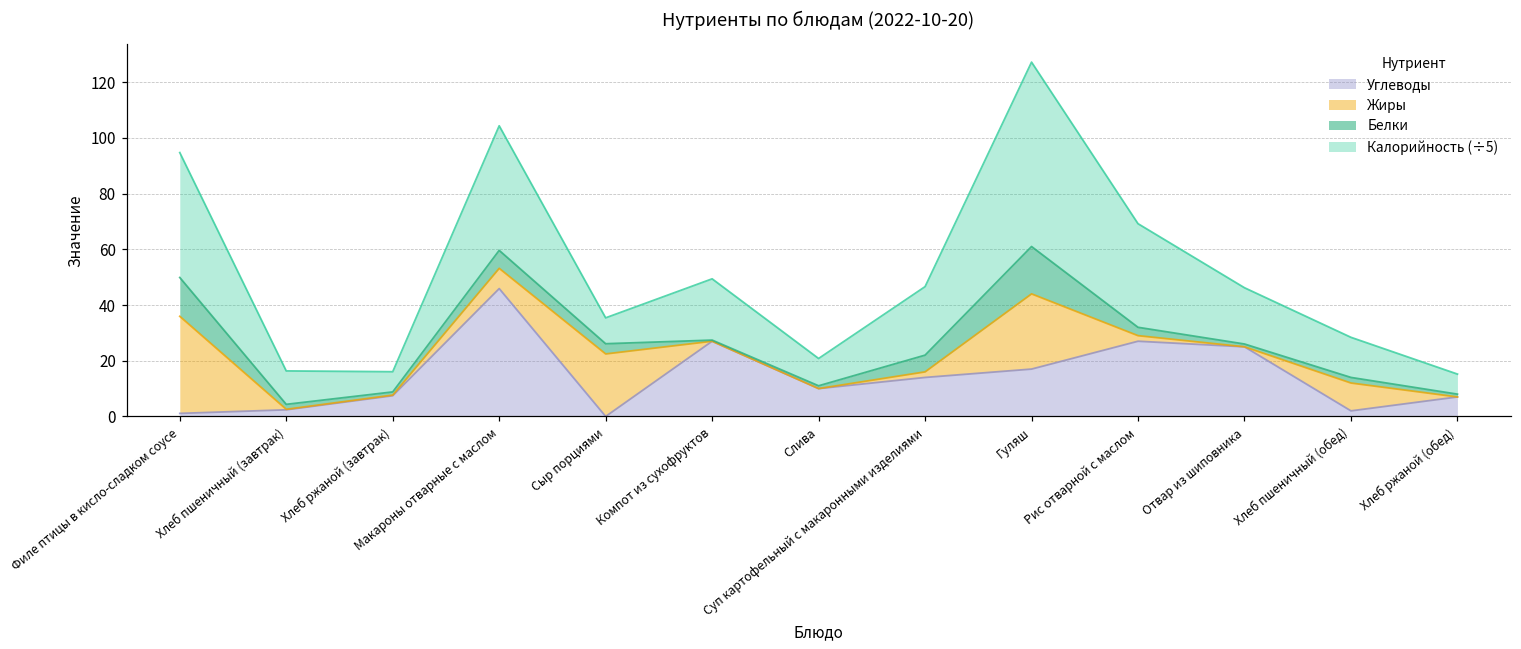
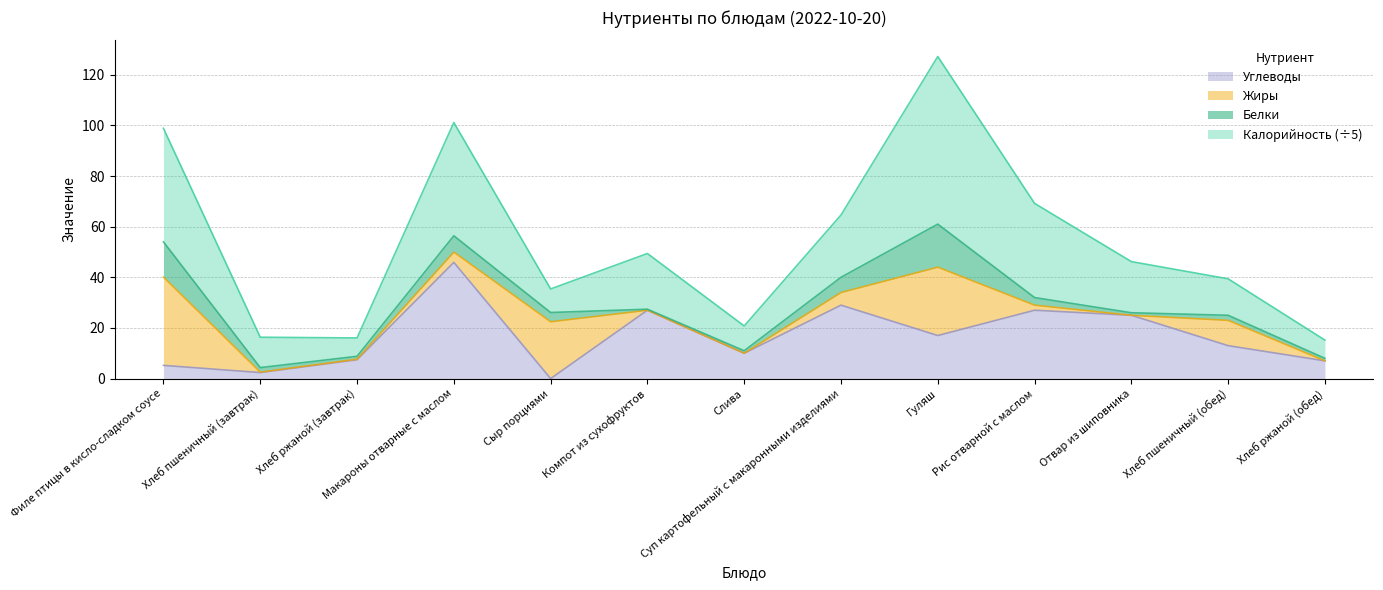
Углеводы, Филе птицы в кисло-сладком соусе: 1 -> 5
Жиры, Макароны отварные с маслом: 7 -> 4
Углеводы, Суп картофельный с макаронными изделиями: 14 -> 29
Жиры, Суп картофельный с макаронными изделиями: 2 -> 5
Углеводы, Хлеб пшеничный (обед): 2 -> 13
